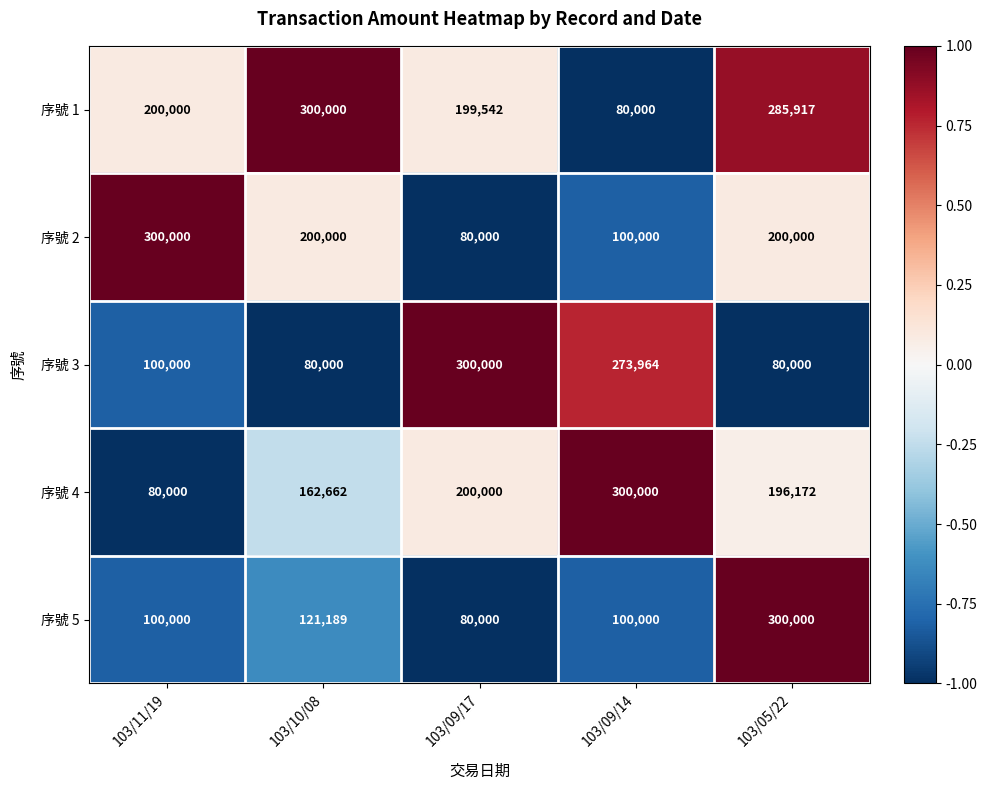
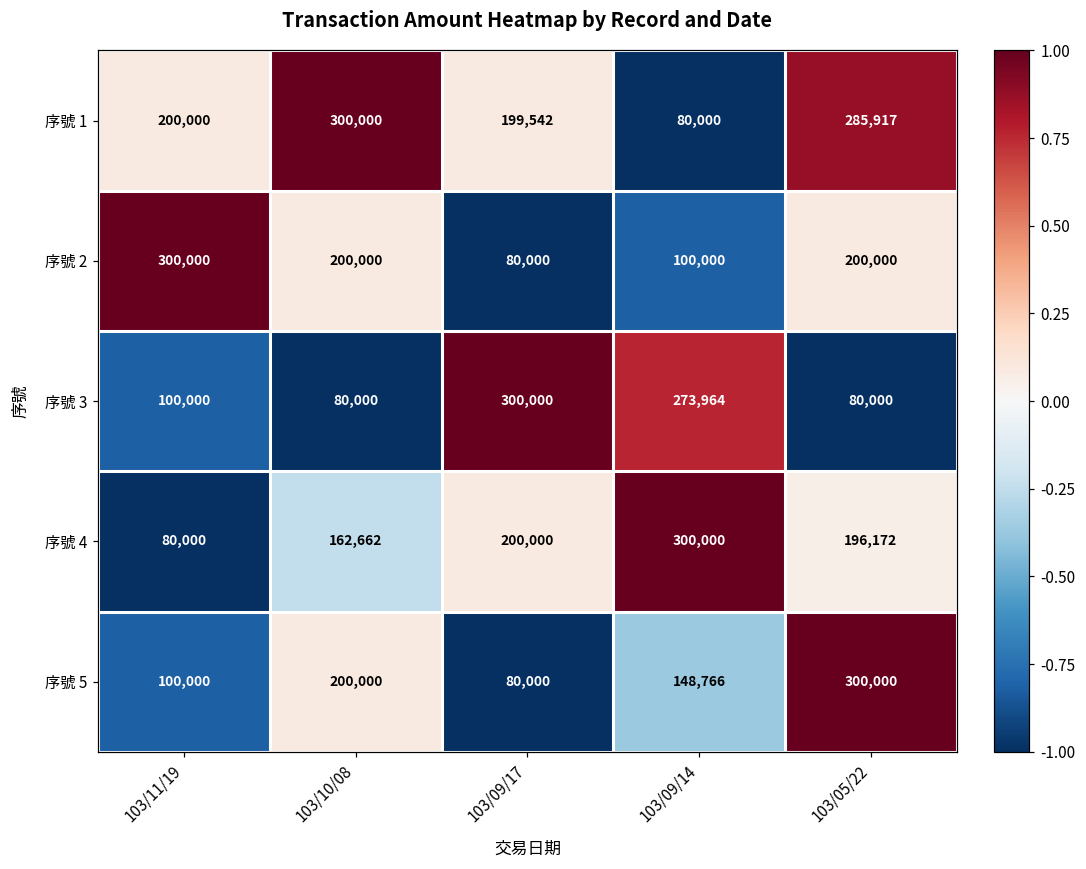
序號 5, 103/10/08: 121,189 -> 200,000
序號 5, 103/09/14: 100,000 -> 148,766
